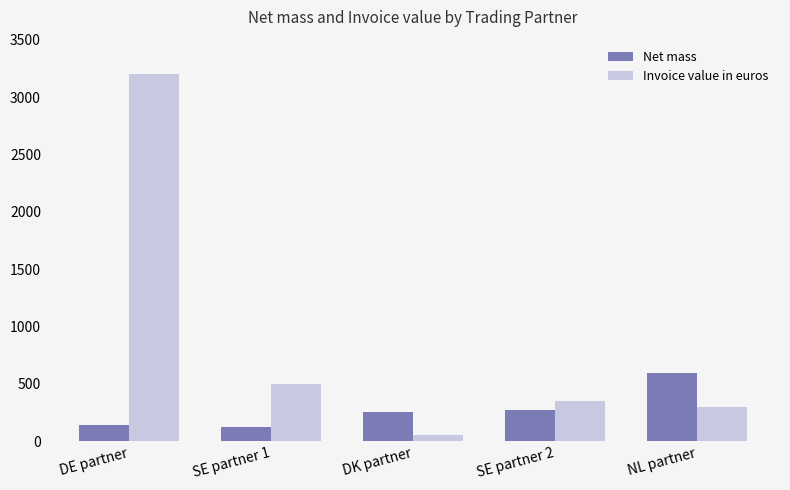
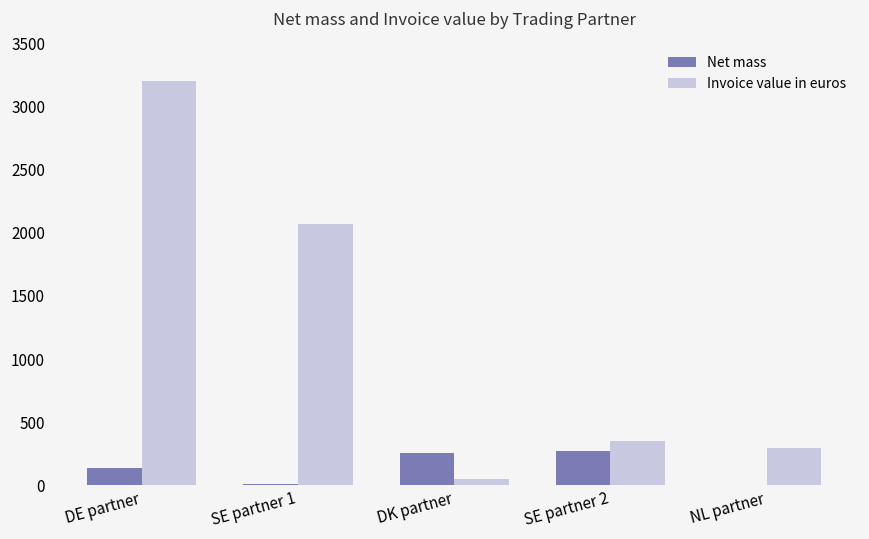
Net mass, SE partner 1: 120 -> 10
Invoice value in euros, SE partner 1: 500 -> 2070
Net mass, NL partner: 590 -> 0
